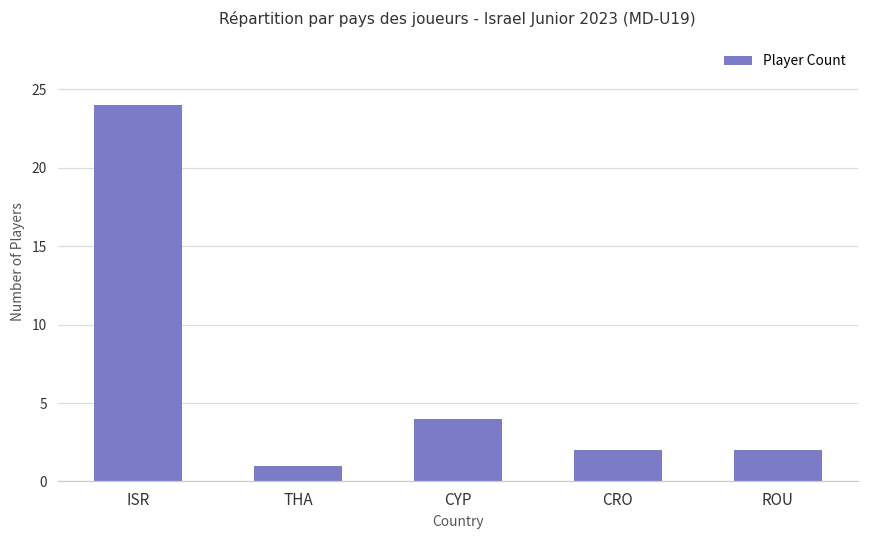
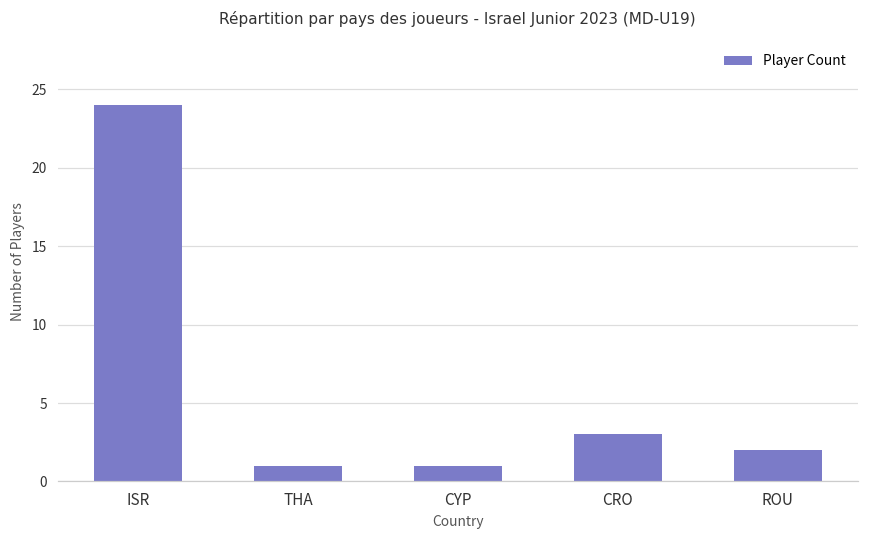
CYP: 4 -> 1
CRO: 2 -> 3
